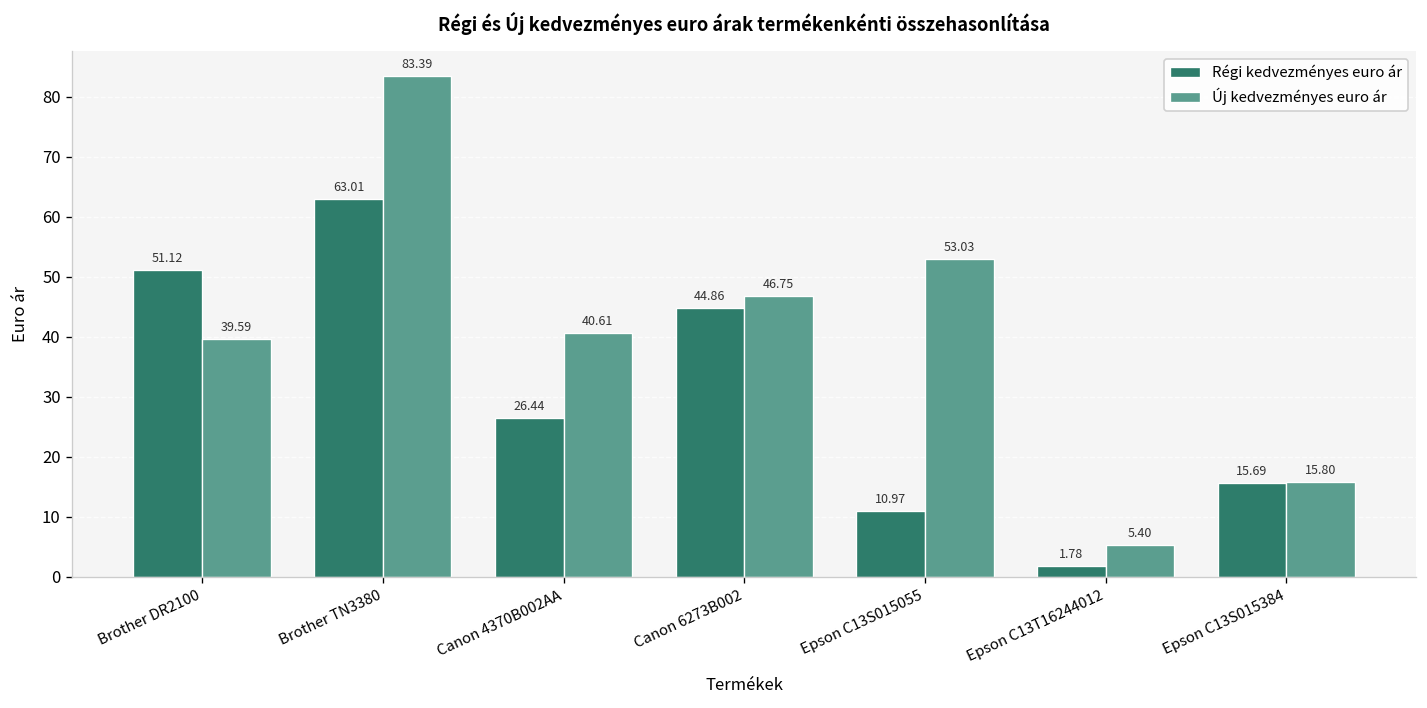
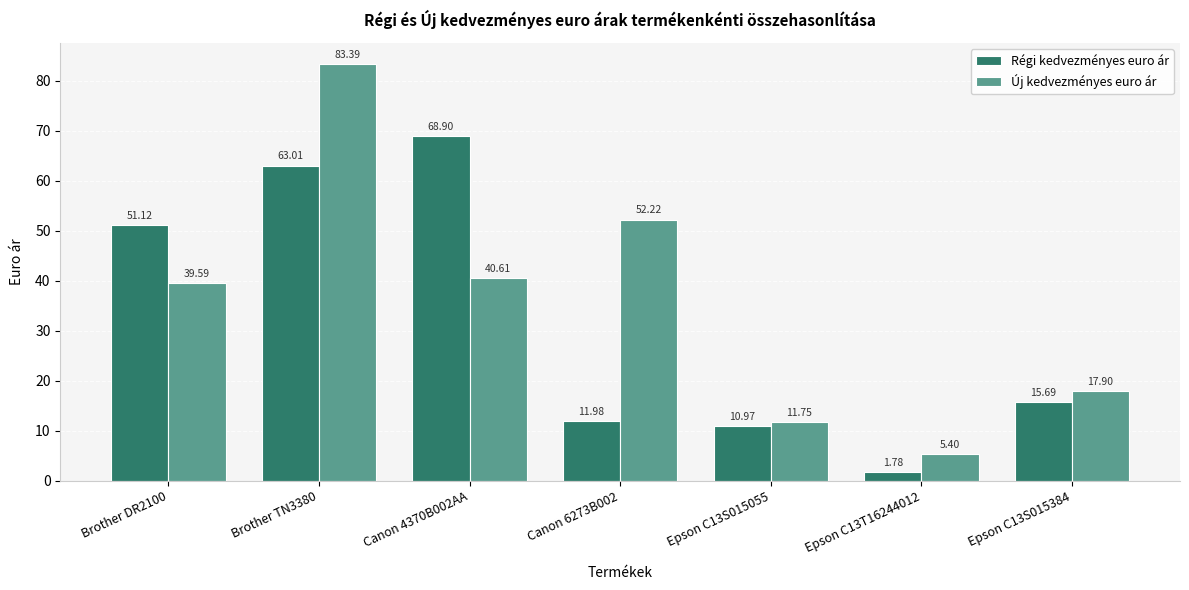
Régi kedvezményes euro ár, Canon 4370B002AA: 26.44 -> 68.90
Régi kedvezményes euro ár, Canon 6273B002: 44.86 -> 11.98
Új kedvezményes euro ár, Canon 6273B002: 46.75 -> 52.22
Új kedvezményes euro ár, Epson C13S015055: 53.03 -> 11.75
Új kedvezményes euro ár, Epson C13S015384: 15.80 -> 17.90
